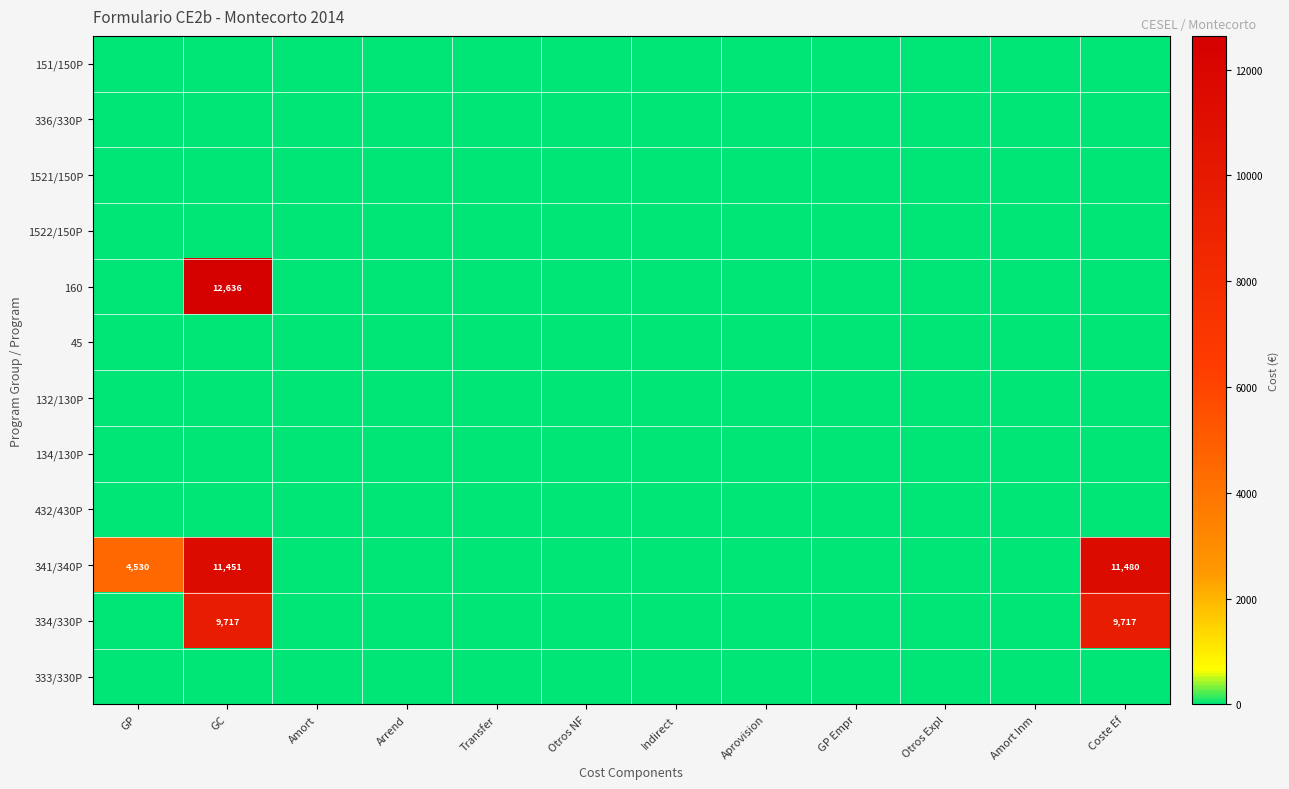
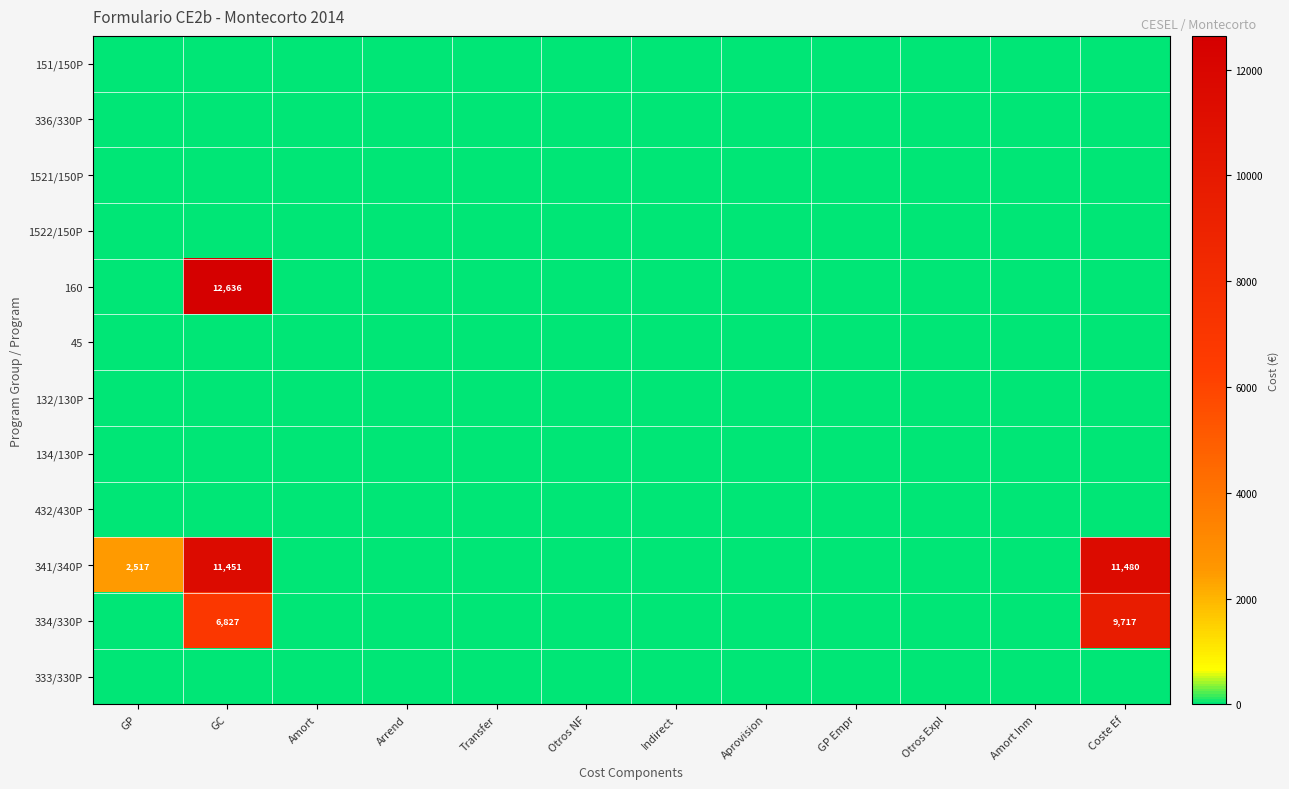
341/340P, GP: 4,530 -> 2,517
334/330P, GC: 9,717 -> 6,827
